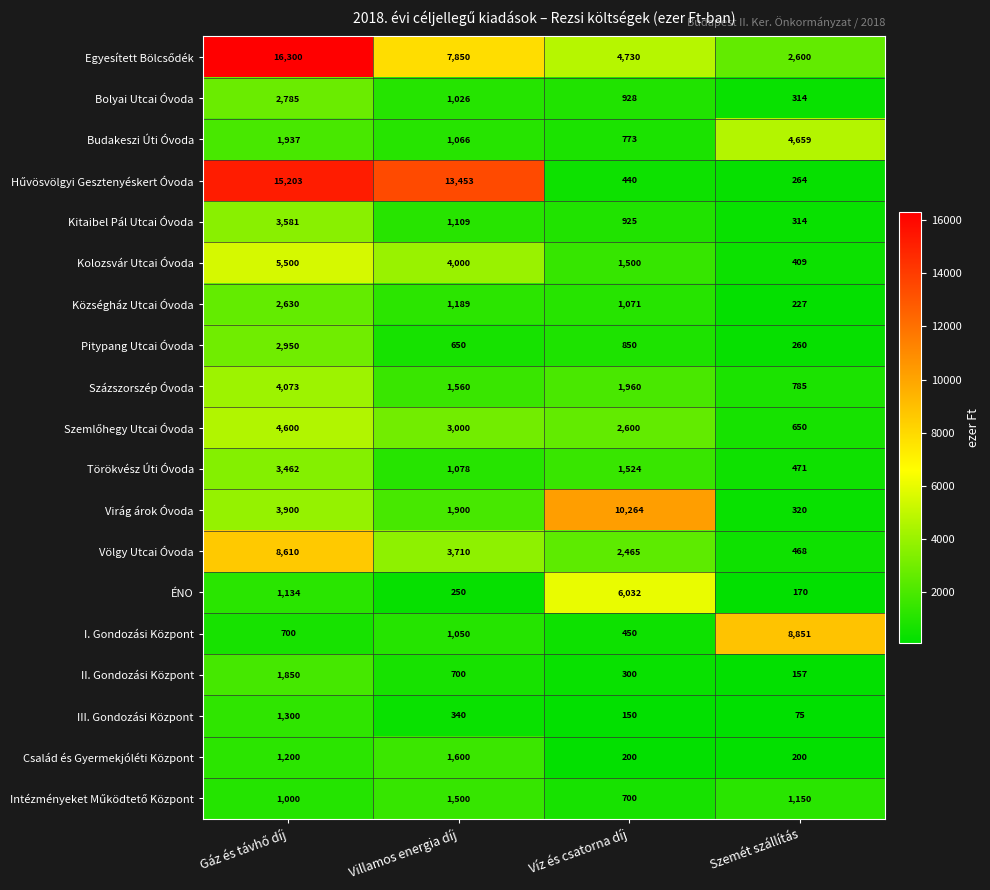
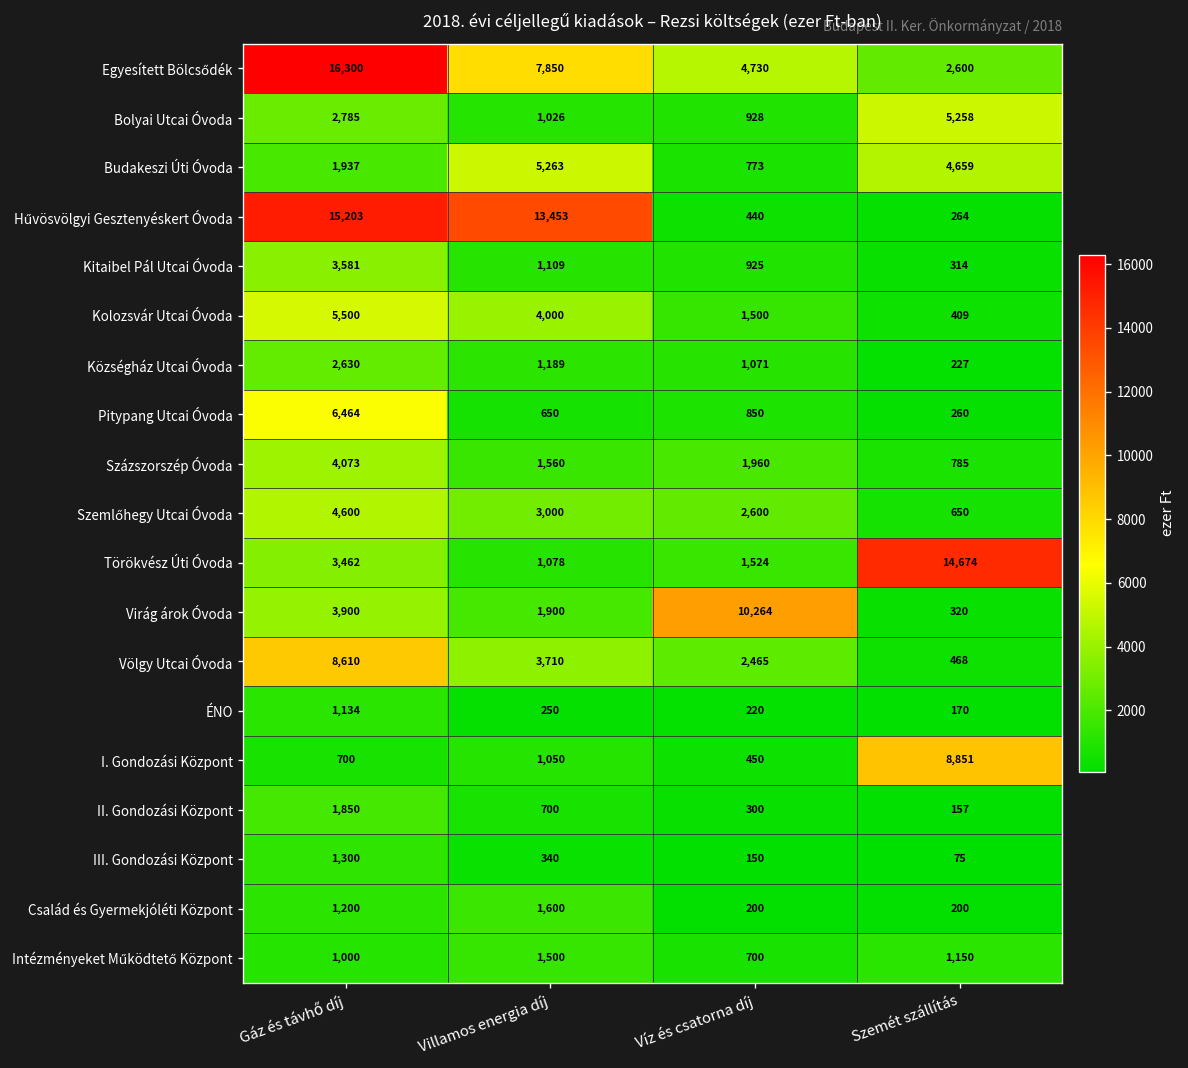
Bolyai Utcai Óvoda, Szemét szállítás: 314 -> 5,258
Budakeszi Úti Óvoda, Villamos energia díj: 1,066 -> 5,263
Pitypang Utcai Óvoda, Gáz és távhő díj: 2,950 -> 6,464
Törökvész Úti Óvoda, Szemét szállítás: 471 -> 14,674
ÉNO, Víz és csatorna díj: 6,032 -> 220
